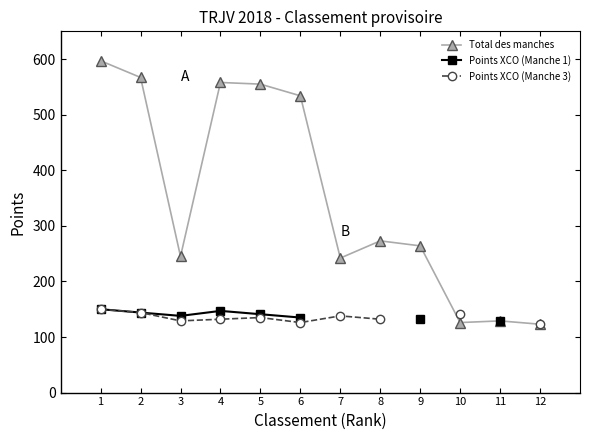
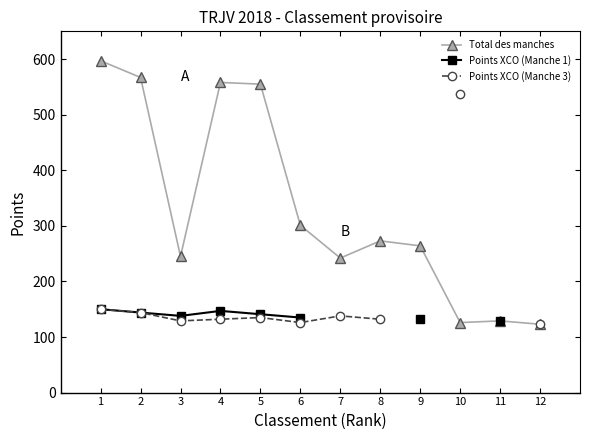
Total des manches, 6: 530 -> 300
Points XCO (Manche 3), 10: 140 -> 540
